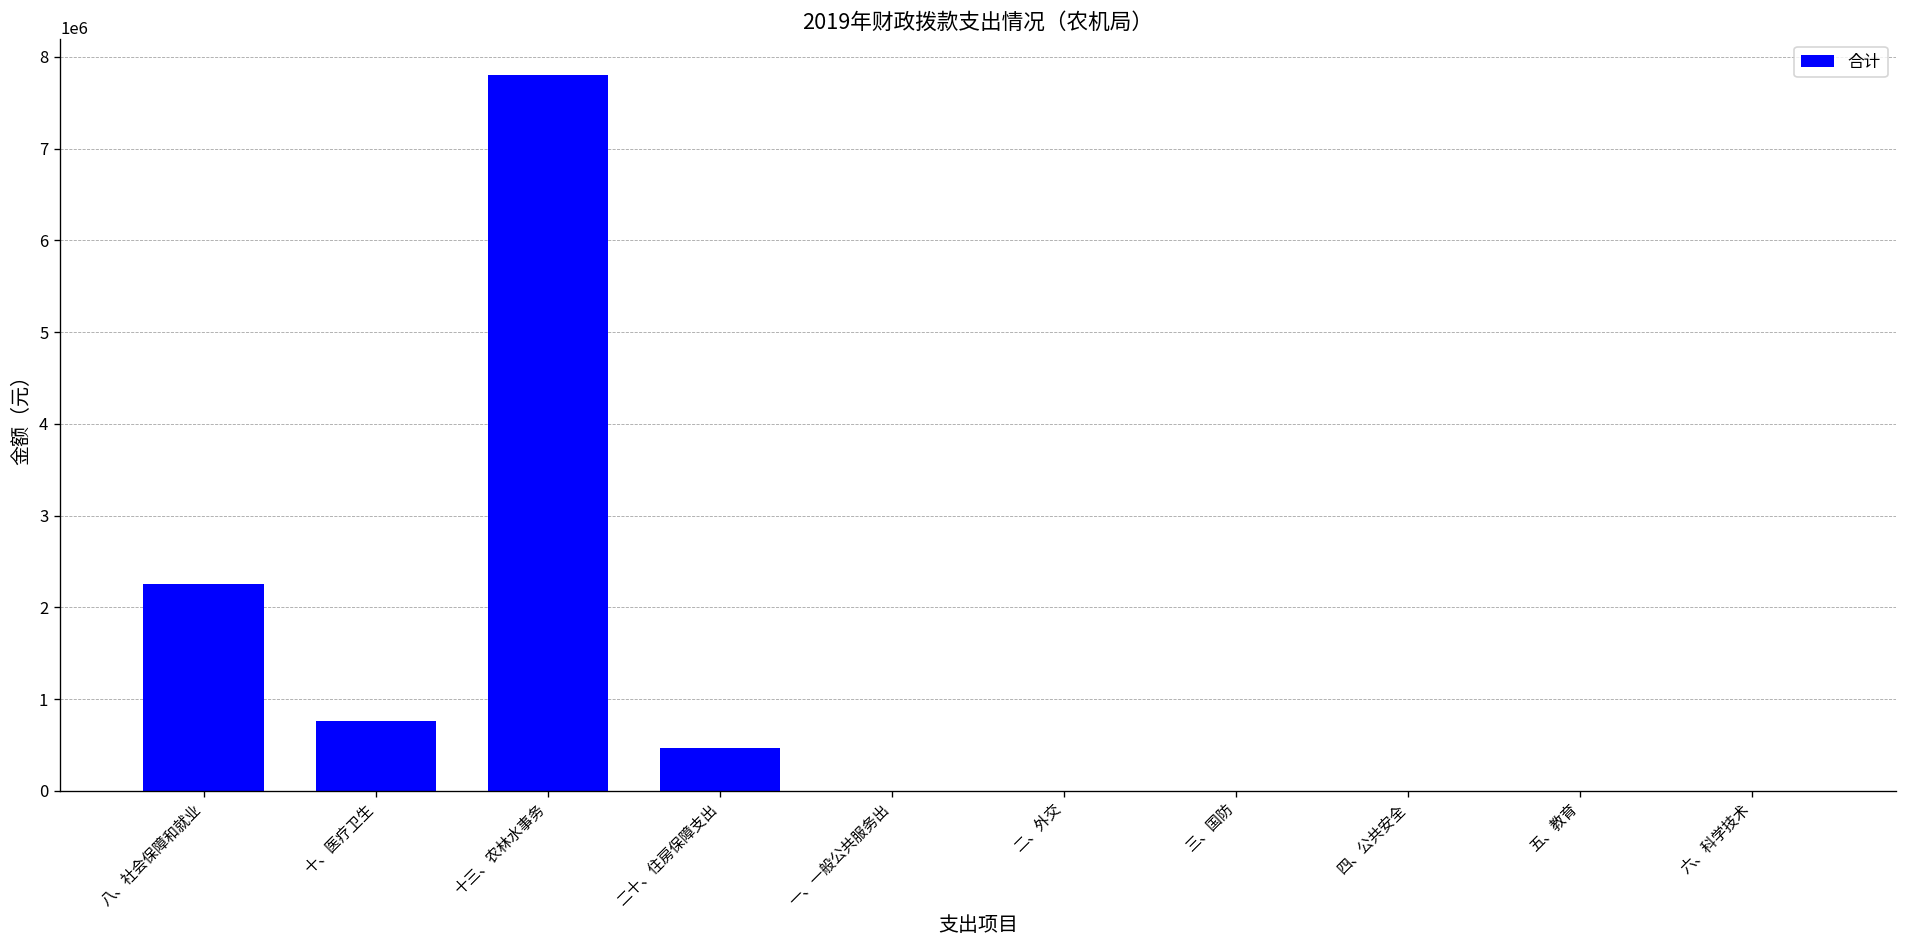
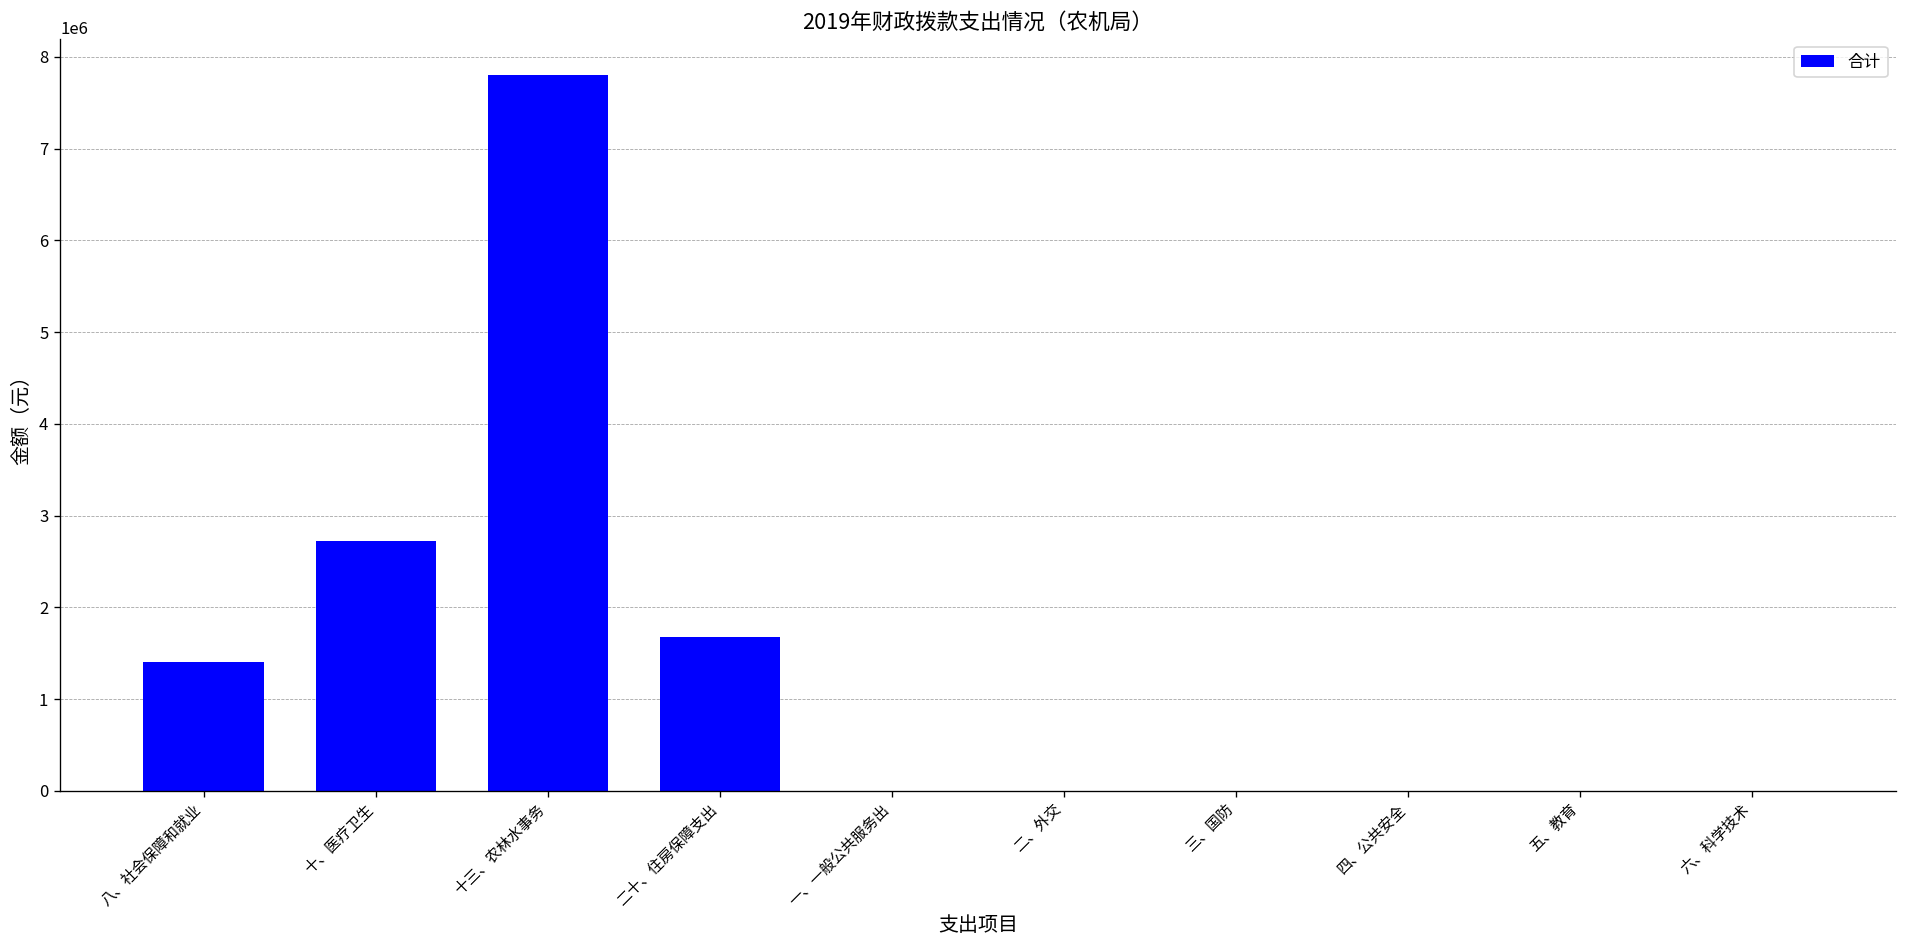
八、社会保障和就业: 2300000 -> 1400000
十、医疗卫生: 800000 -> 2700000
二十、住房保障支出: 500000 -> 1700000
